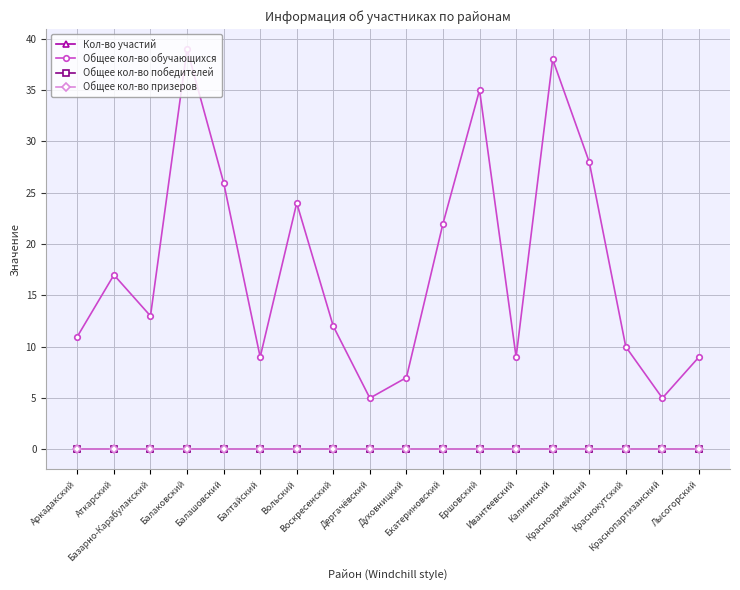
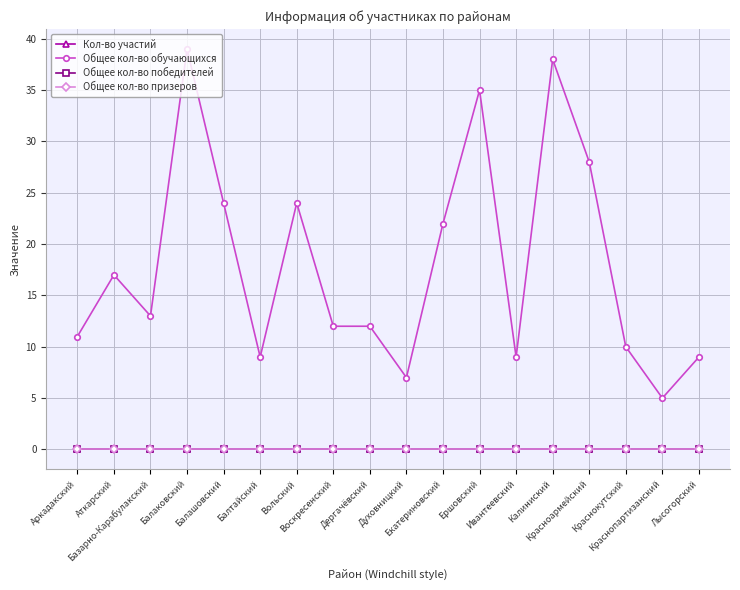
Общее кол-во обучающихся, Балашовский: 26 -> 24
Общее кол-во обучающихся, Дергачёвский: 5 -> 12
